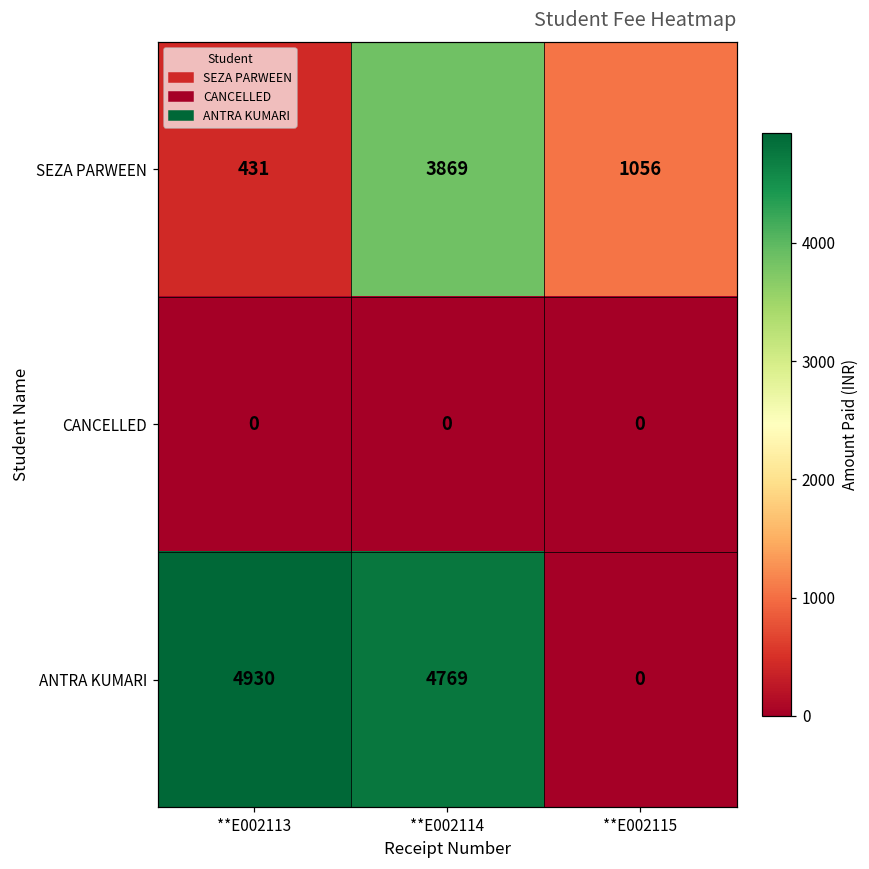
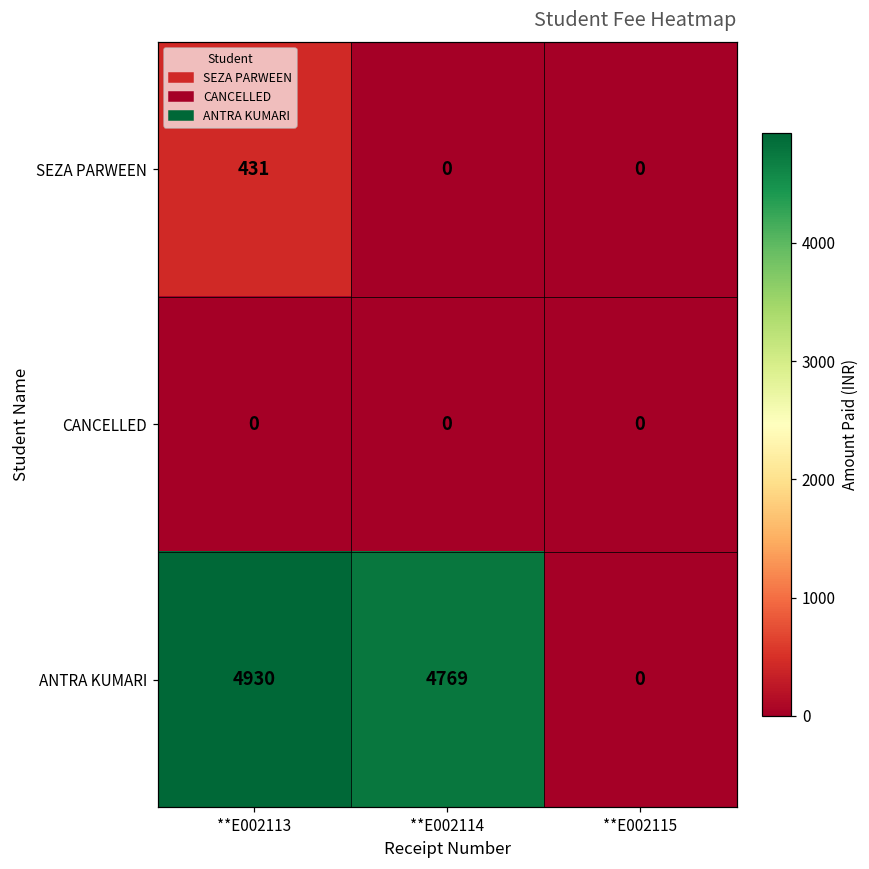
SEZA PARWEEN, **E002114: 3869 -> 0
SEZA PARWEEN, **E002115: 1056 -> 0
